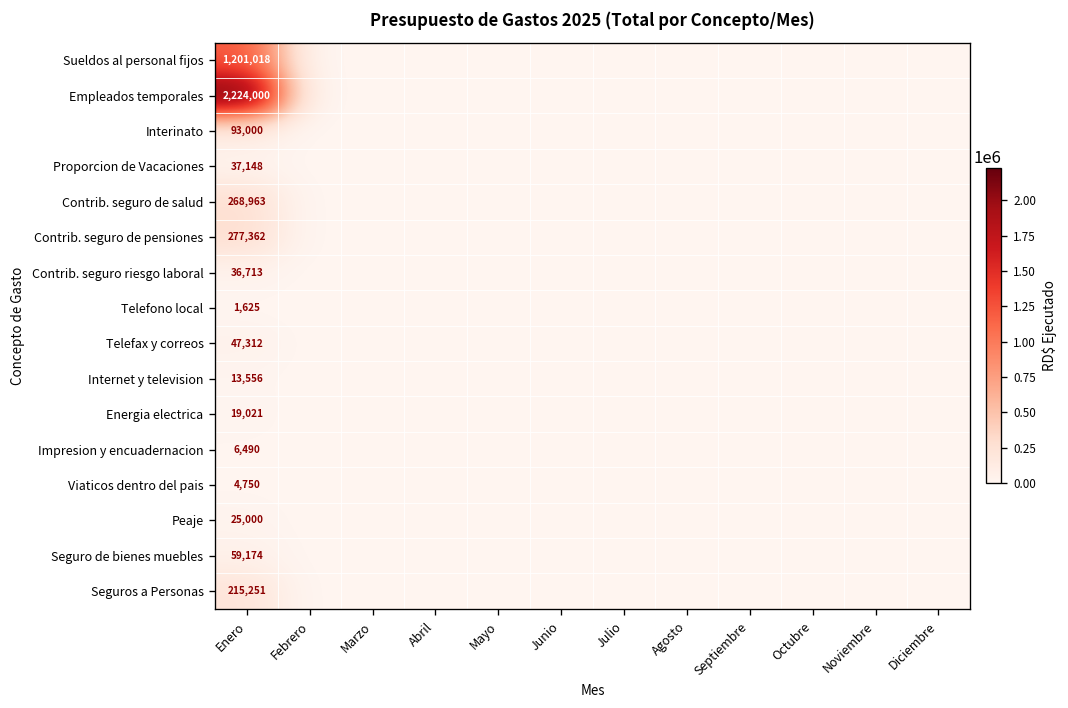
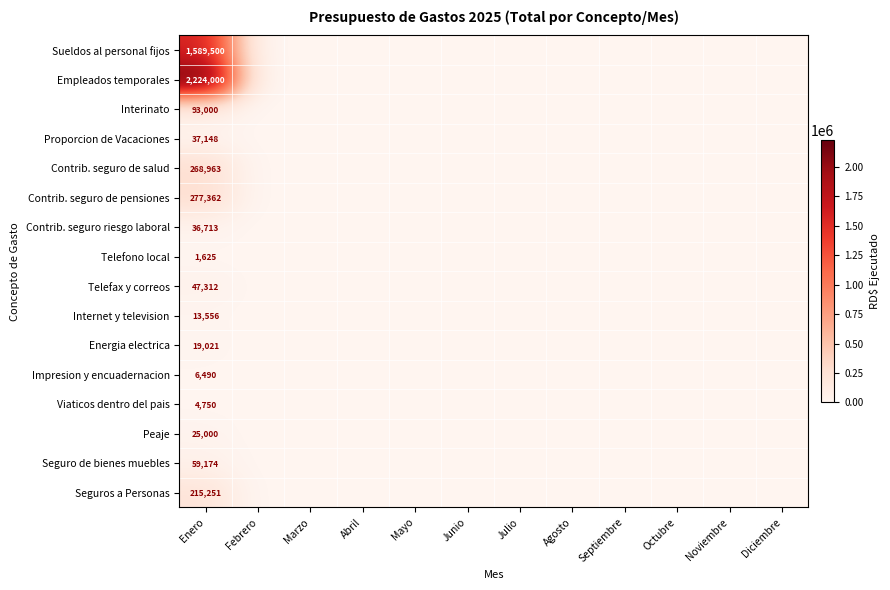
Sueldos al personal fijos, Enero: 1,201,018 -> 1,589,500
